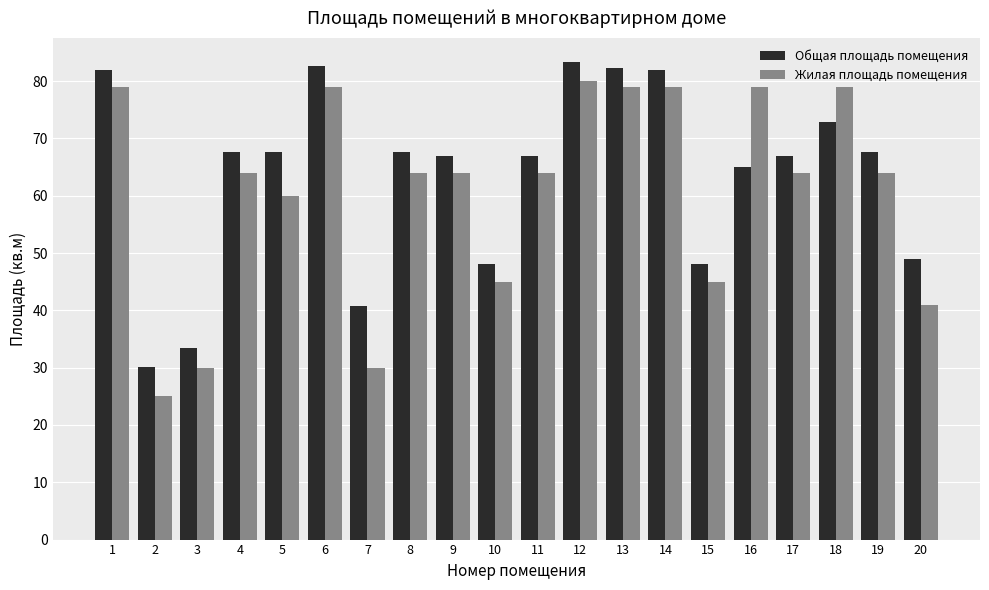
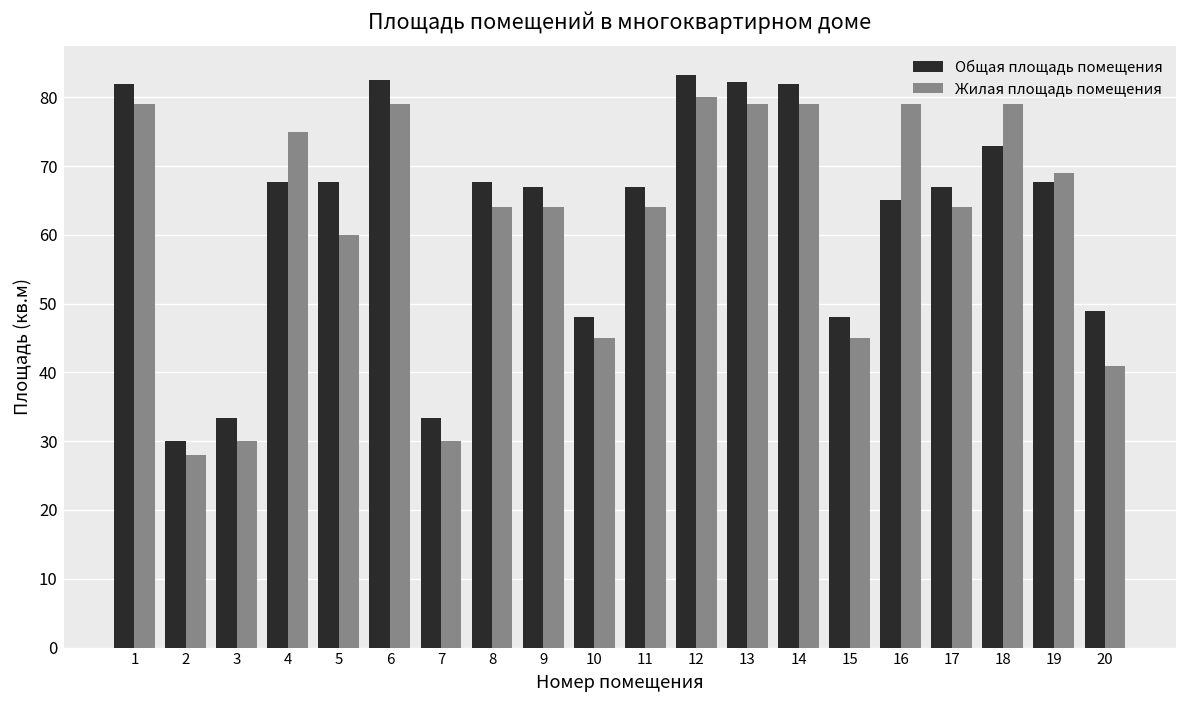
Жилая площадь помещения, 2: 25 -> 28
Жилая площадь помещения, 4: 64 -> 75
Общая площадь помещения, 7: 41 -> 33
Жилая площадь помещения, 19: 64 -> 69
